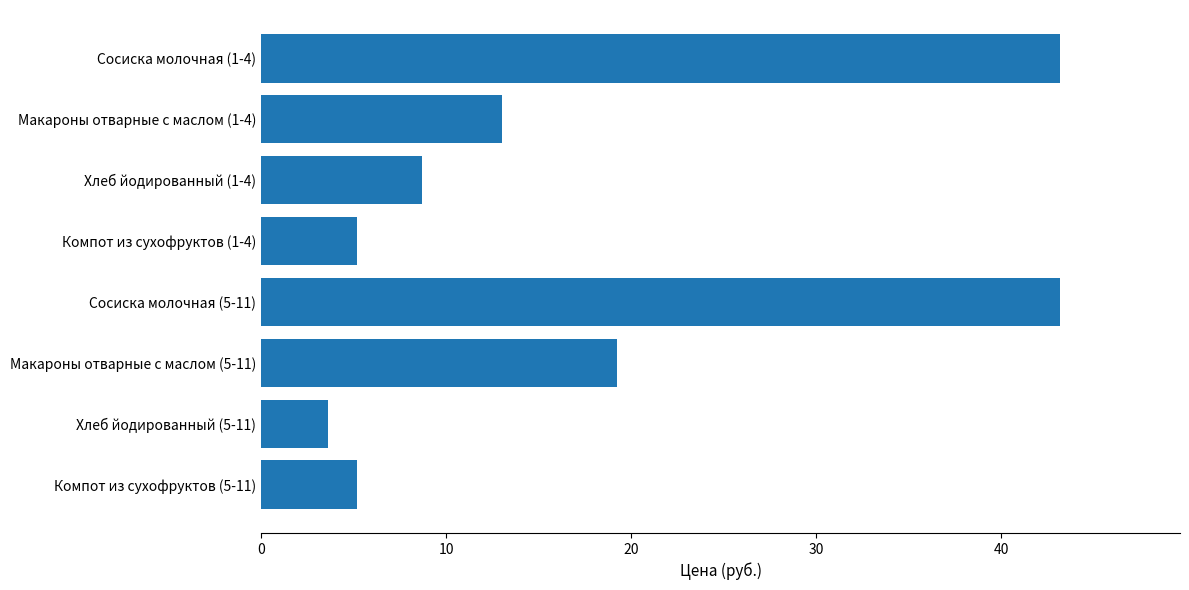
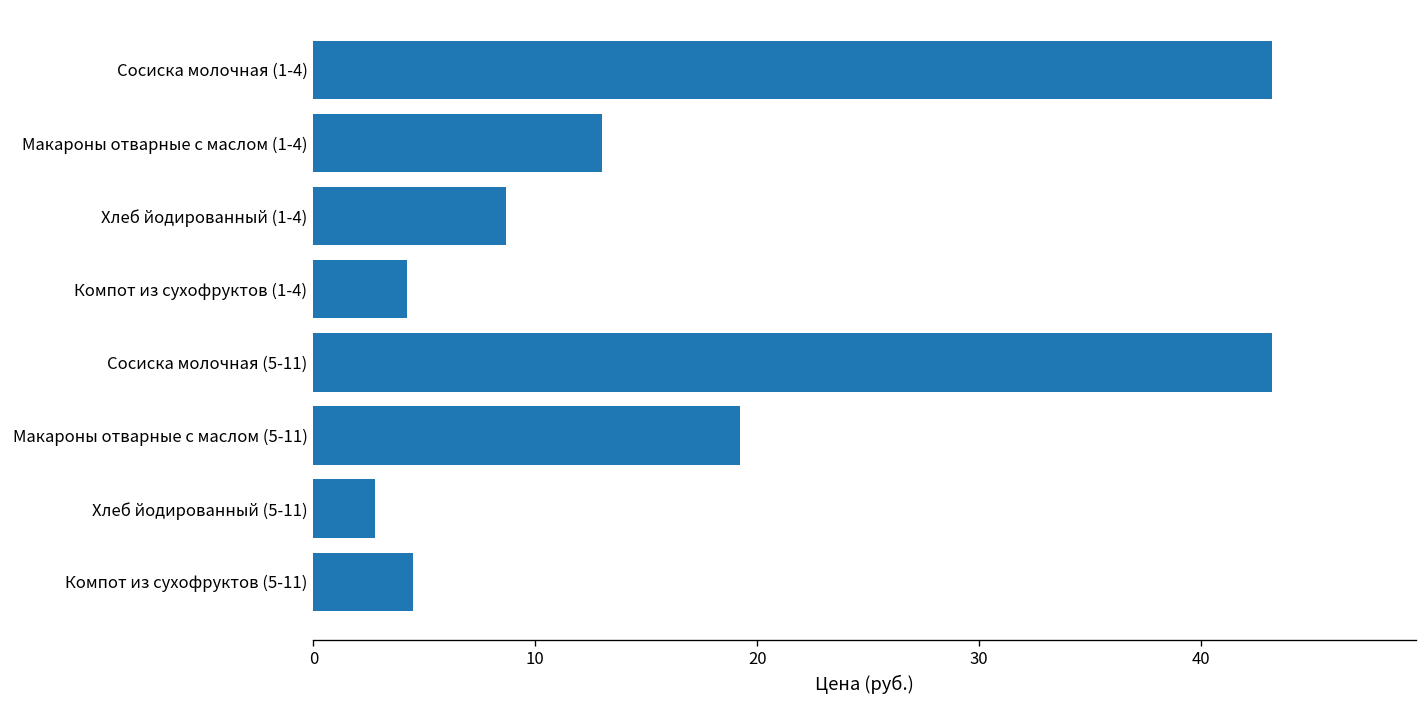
Компот из сухофруктов (1-4): 5.2 -> 4.2
Хлеб йодированный (5-11): 3.6 -> 2.8
Компот из сухофруктов (5-11): 5.2 -> 4.5
